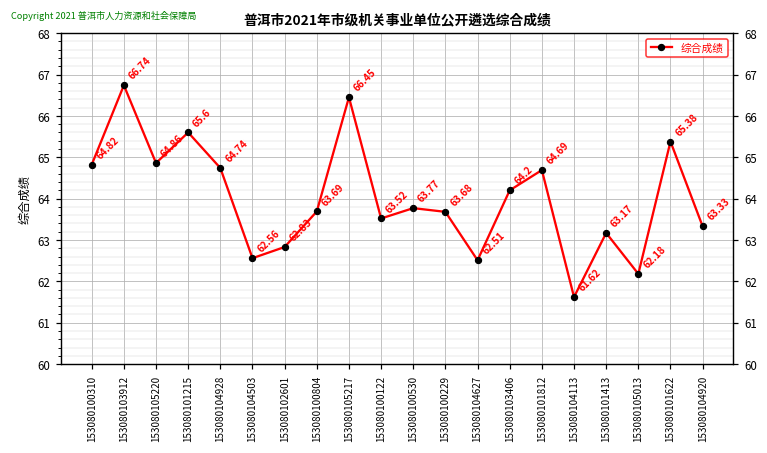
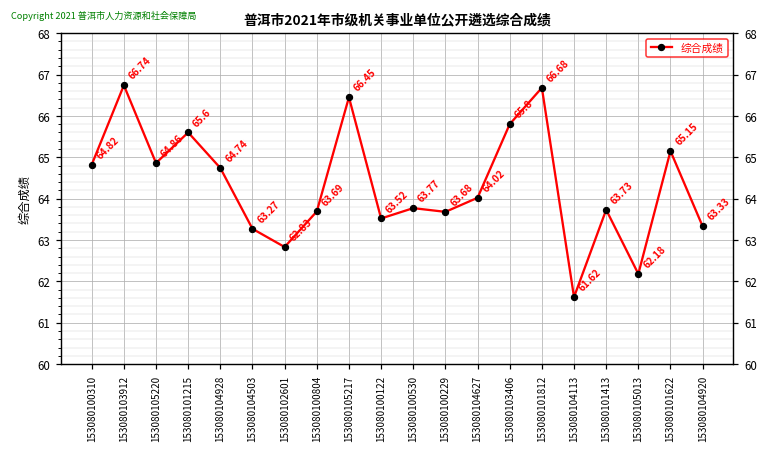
153080104503: 62.56 -> 63.27
153080104627: 62.51 -> 64.02
153080103406: 64.2 -> 65.8
153080101812: 64.69 -> 66.68
153080101413: 63.17 -> 63.73
153080101622: 65.38 -> 65.15
